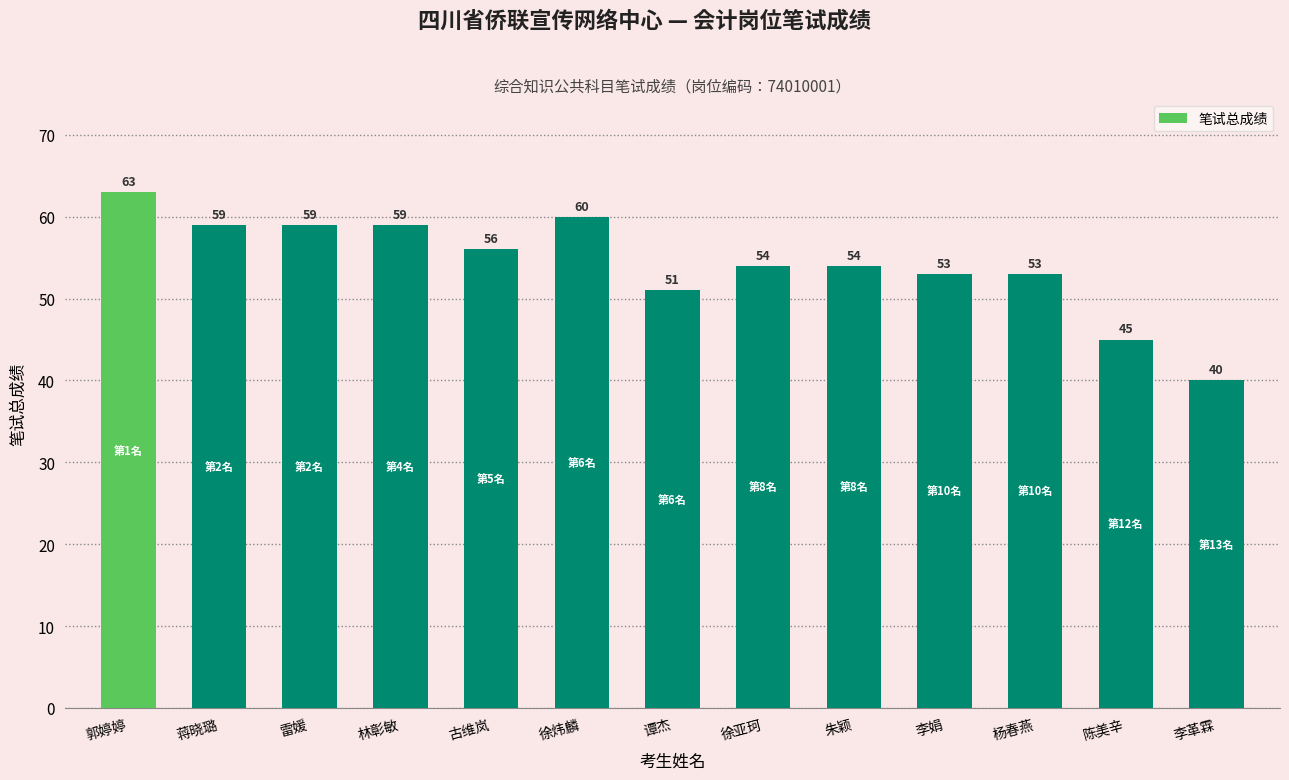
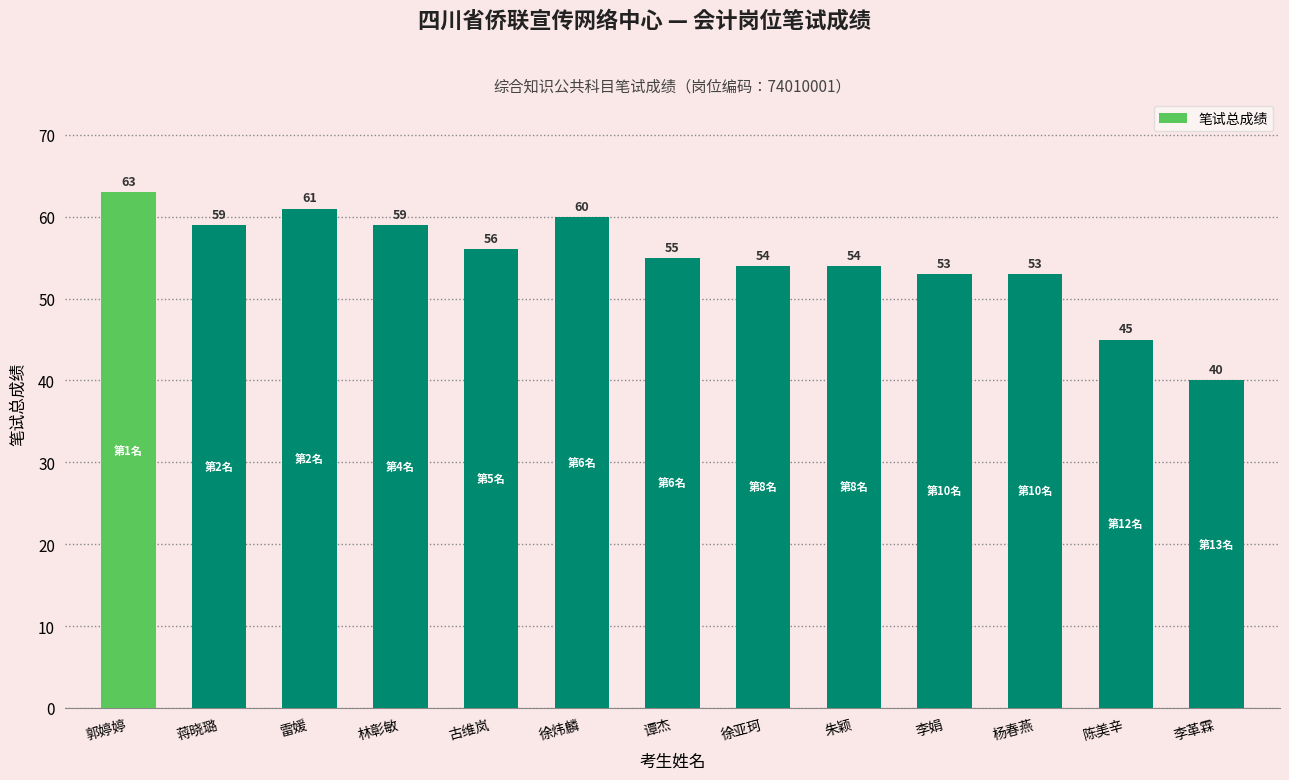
雷媛: 59 -> 61
谭杰: 51 -> 55
